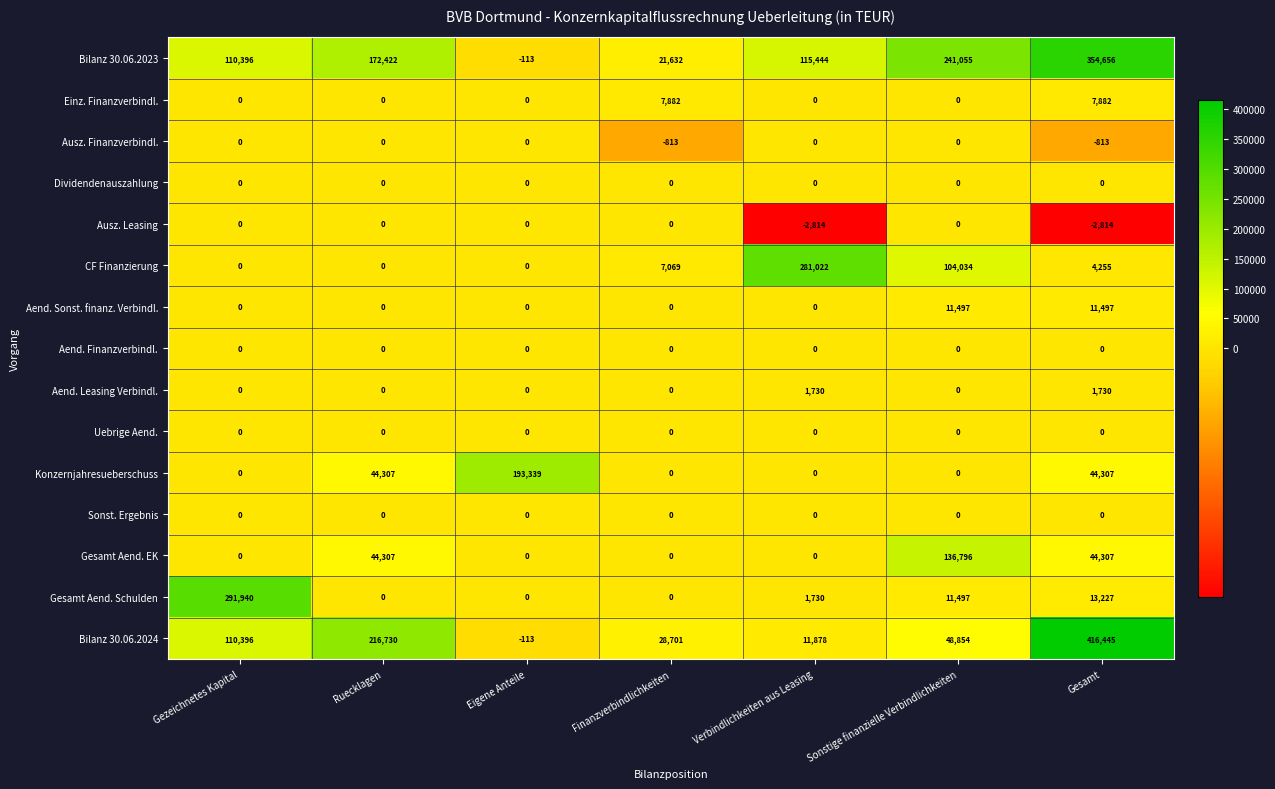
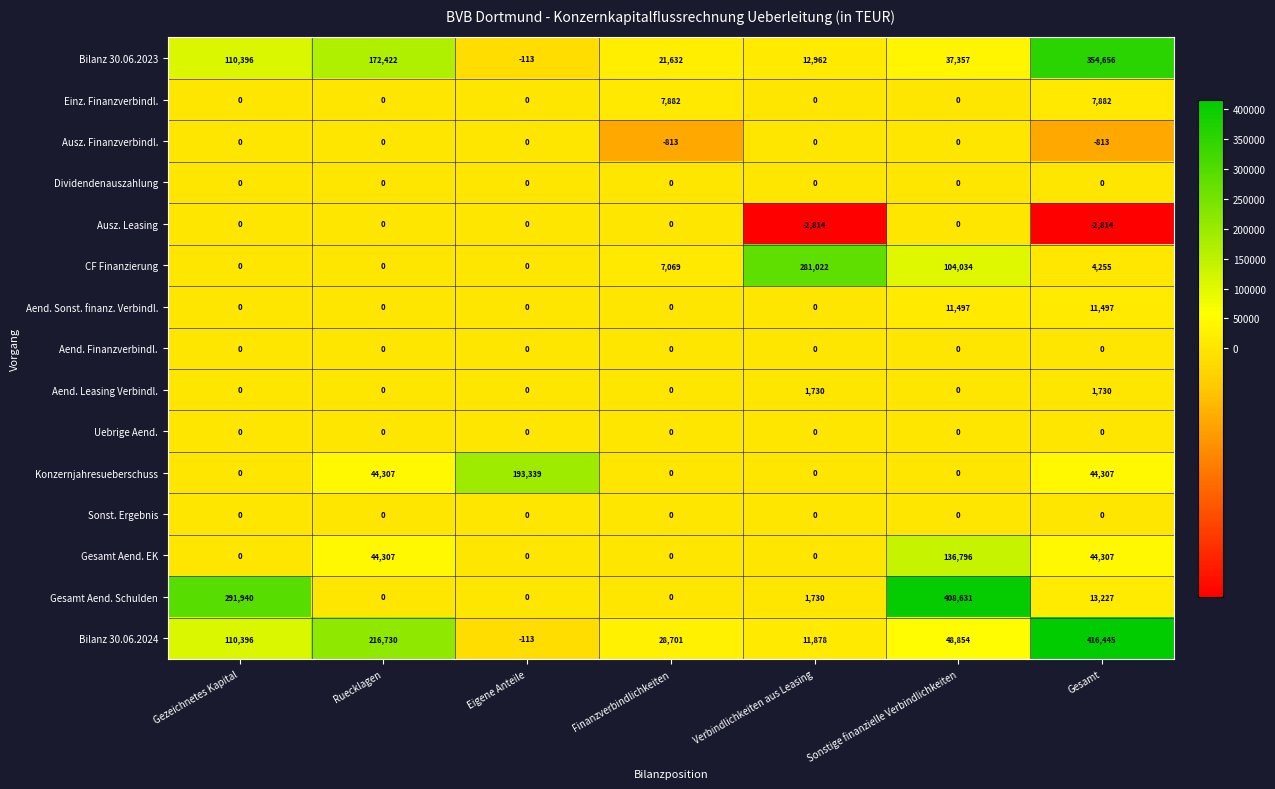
Bilanz 30.06.2023, Verbindlichkeiten aus Leasing: 115,444 -> 12,962
Bilanz 30.06.2023, Sonstige finanzielle Verbindlichkeiten: 241,055 -> 37,357
Gesamt Aend. Schulden, Sonstige finanzielle Verbindlichkeiten: 11,497 -> 408,631
